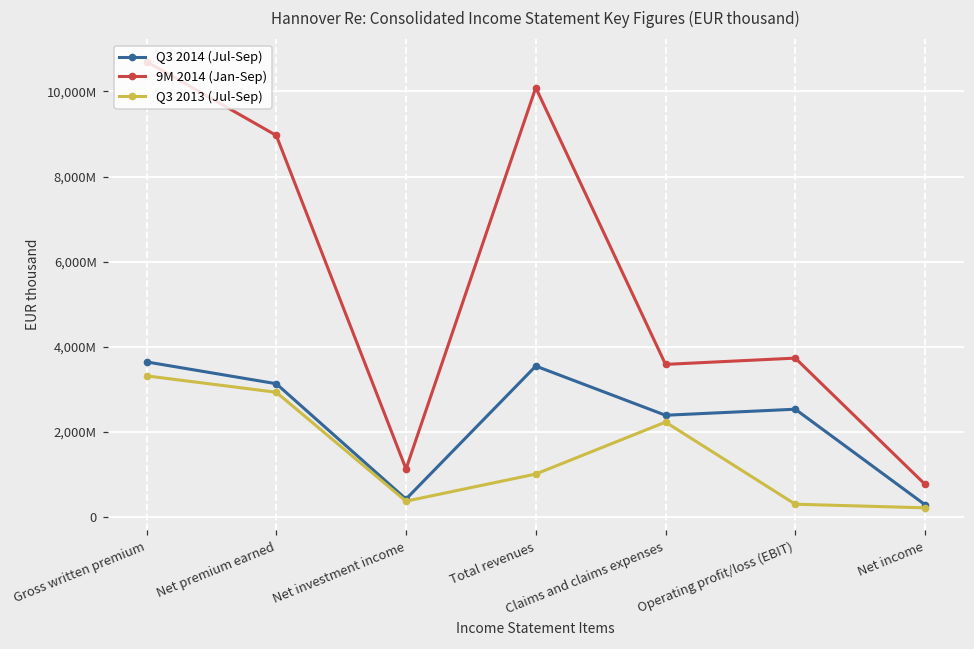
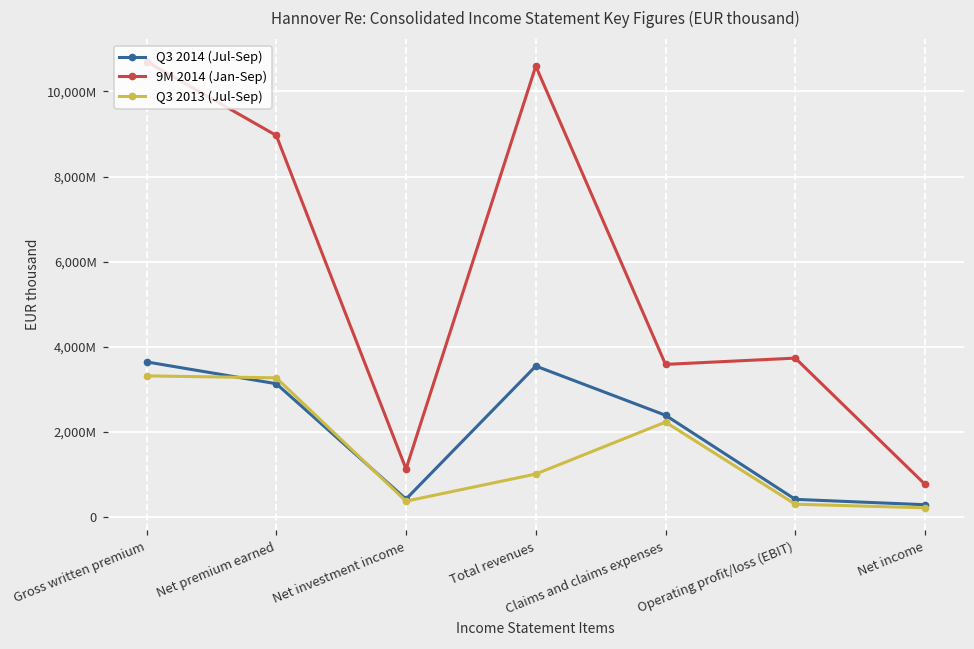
Q3 2013 (Jul-Sep), Net premium earned: 2,900,000,000 -> 3,300,000,000
9M 2014 (Jan-Sep), Total revenues: 10,100,000,000 -> 10,600,000,000
Q3 2014 (Jul-Sep), Operating profit/loss (EBIT): 2,500,000,000 -> 400,000,000
